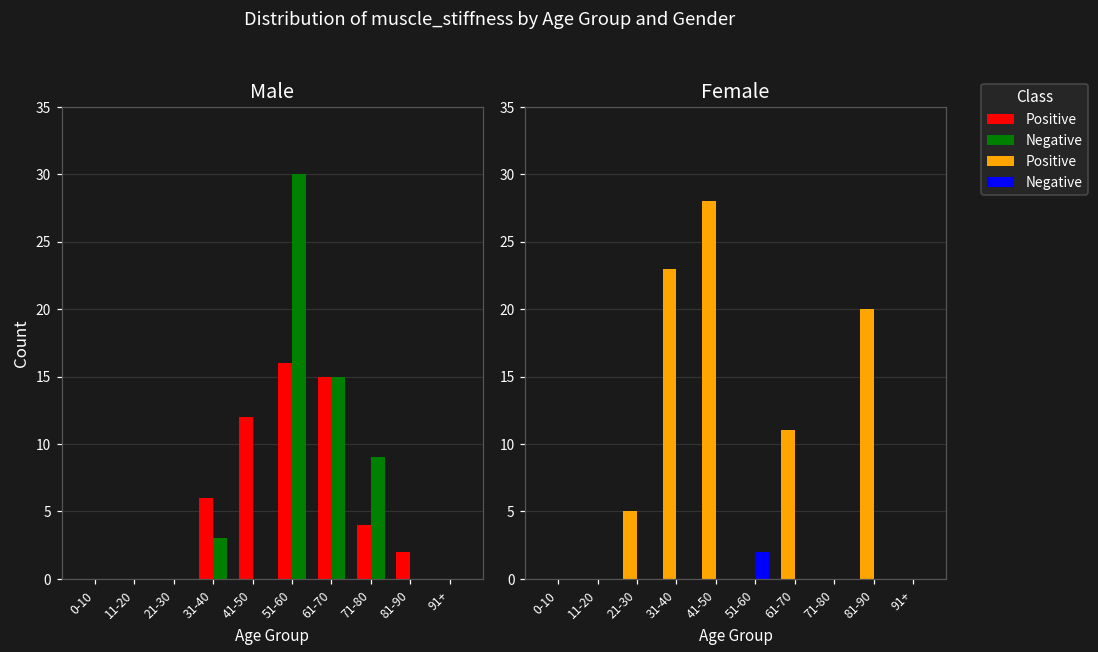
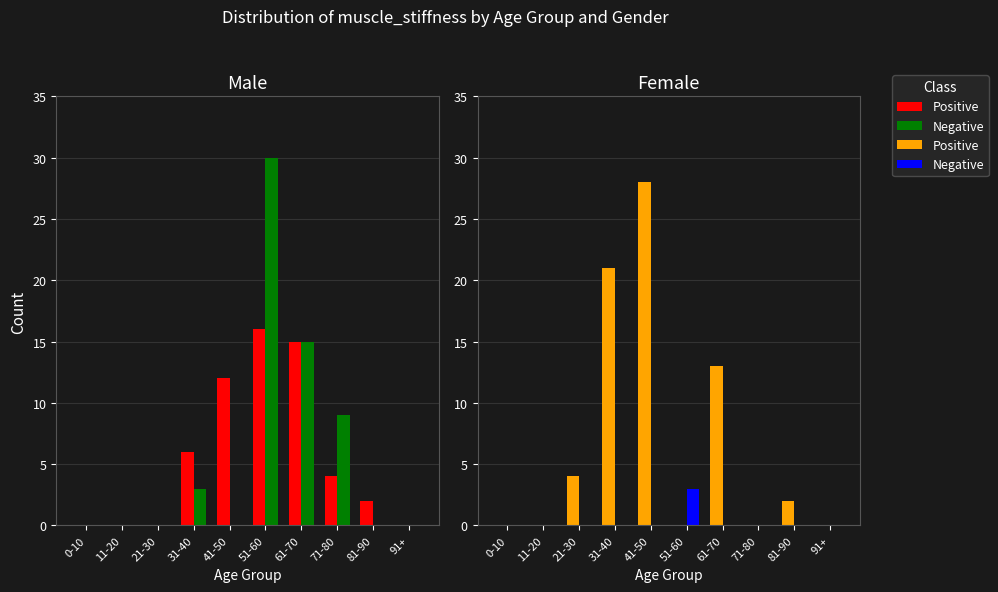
Female, Positive, 21-30: 5 -> 4
Female, Positive, 31-40: 23 -> 21
Female, Negative, 51-60: 2 -> 3
Female, Positive, 61-70: 11 -> 13
Female, Positive, 81-90: 20 -> 2
